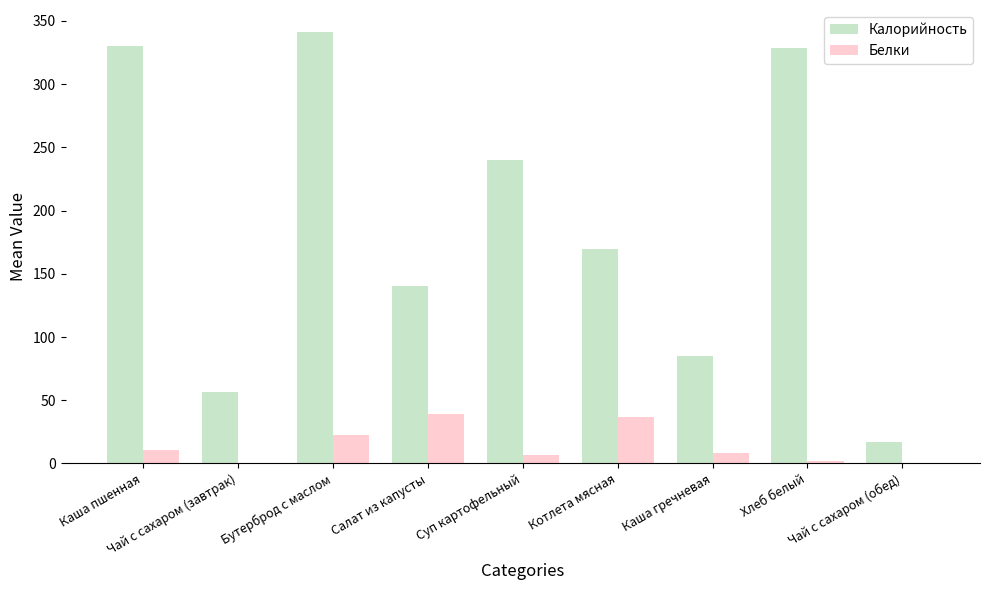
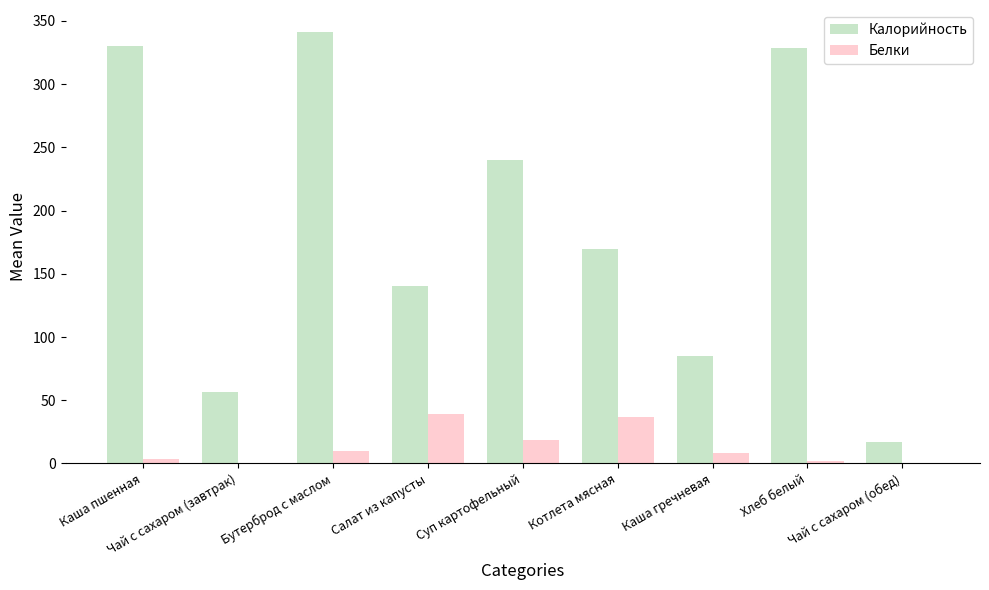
Белки, Каша пшенная: 10 -> 4
Белки, Бутерброд с маслом: 22 -> 10
Белки, Суп картофельный: 6 -> 19
